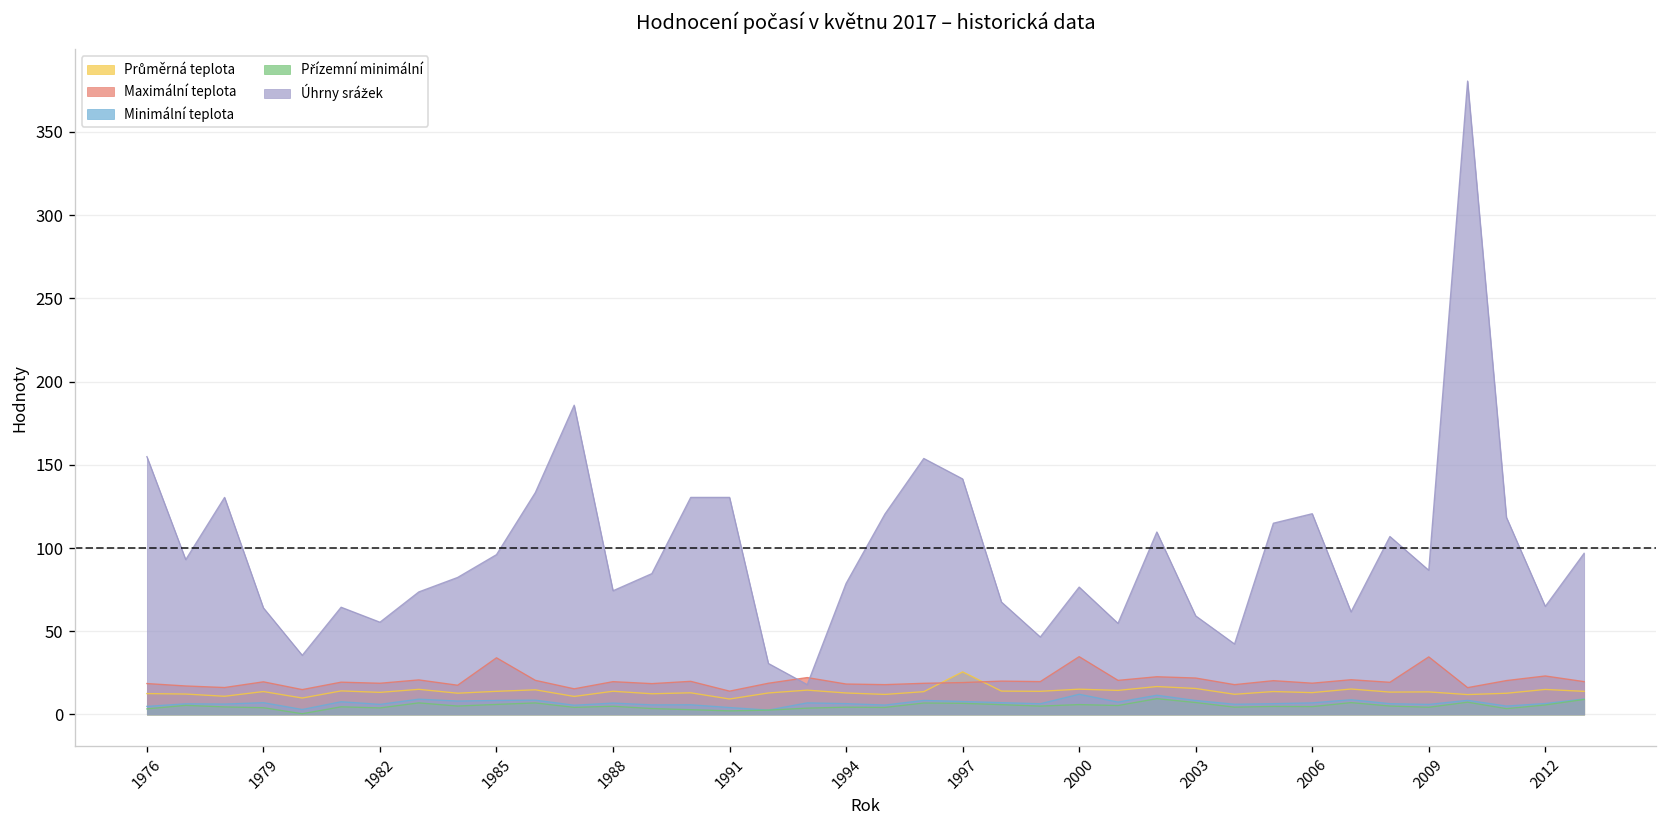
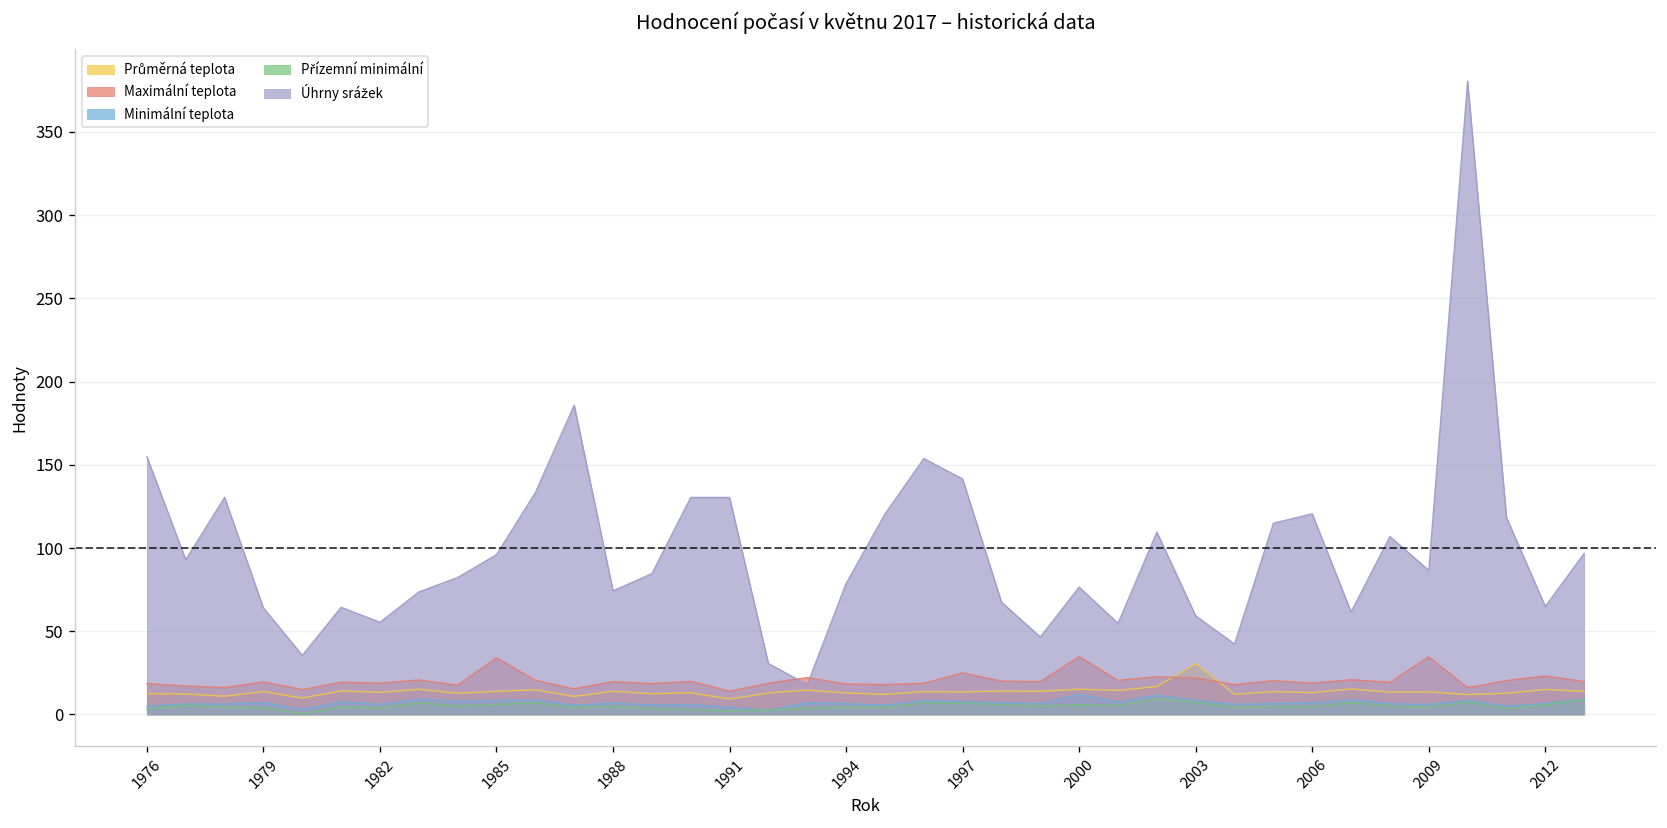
Průměrná teplota, 1997: 26 -> 14
Maximální teplota, 1997: 19 -> 25
Průměrná teplota, 2003: 16 -> 31
